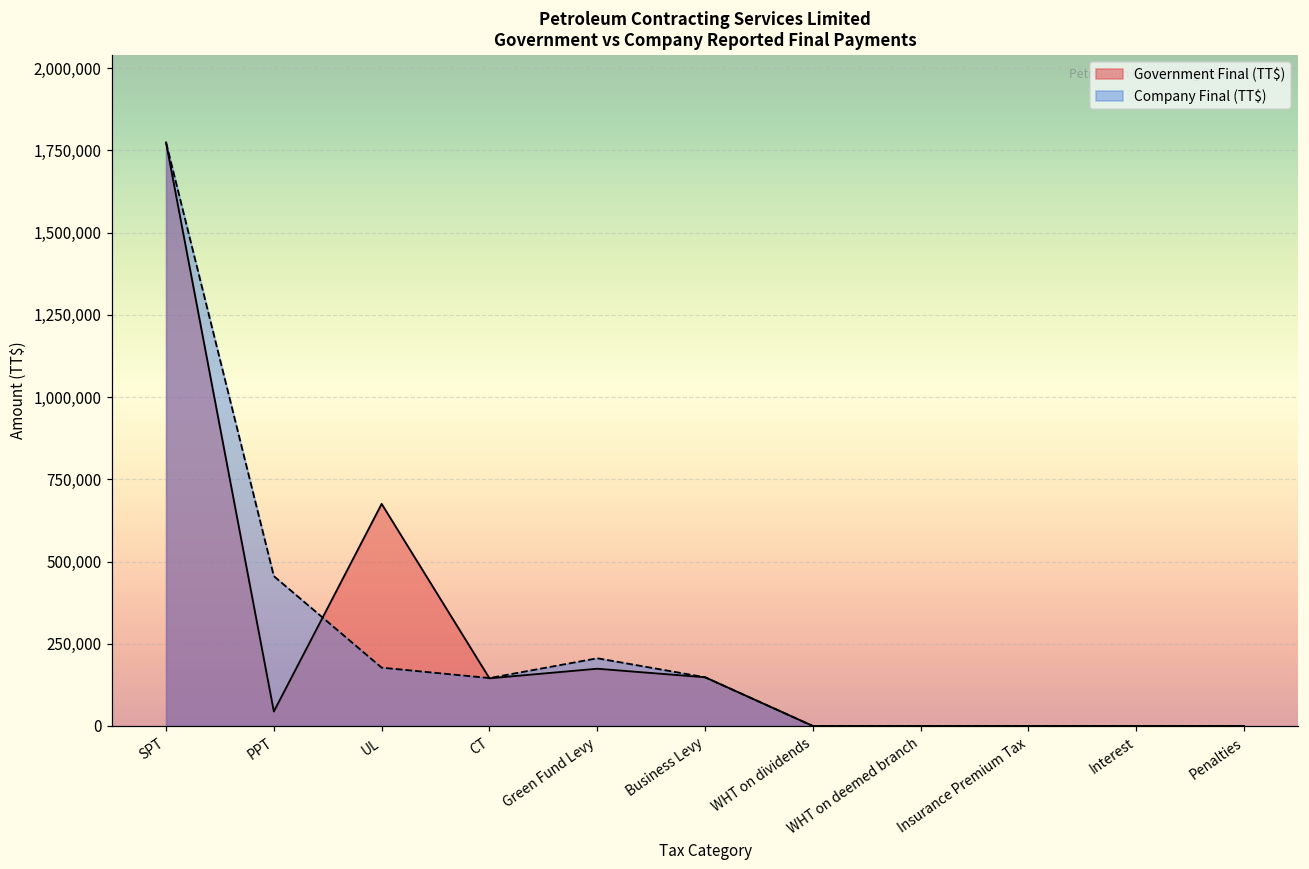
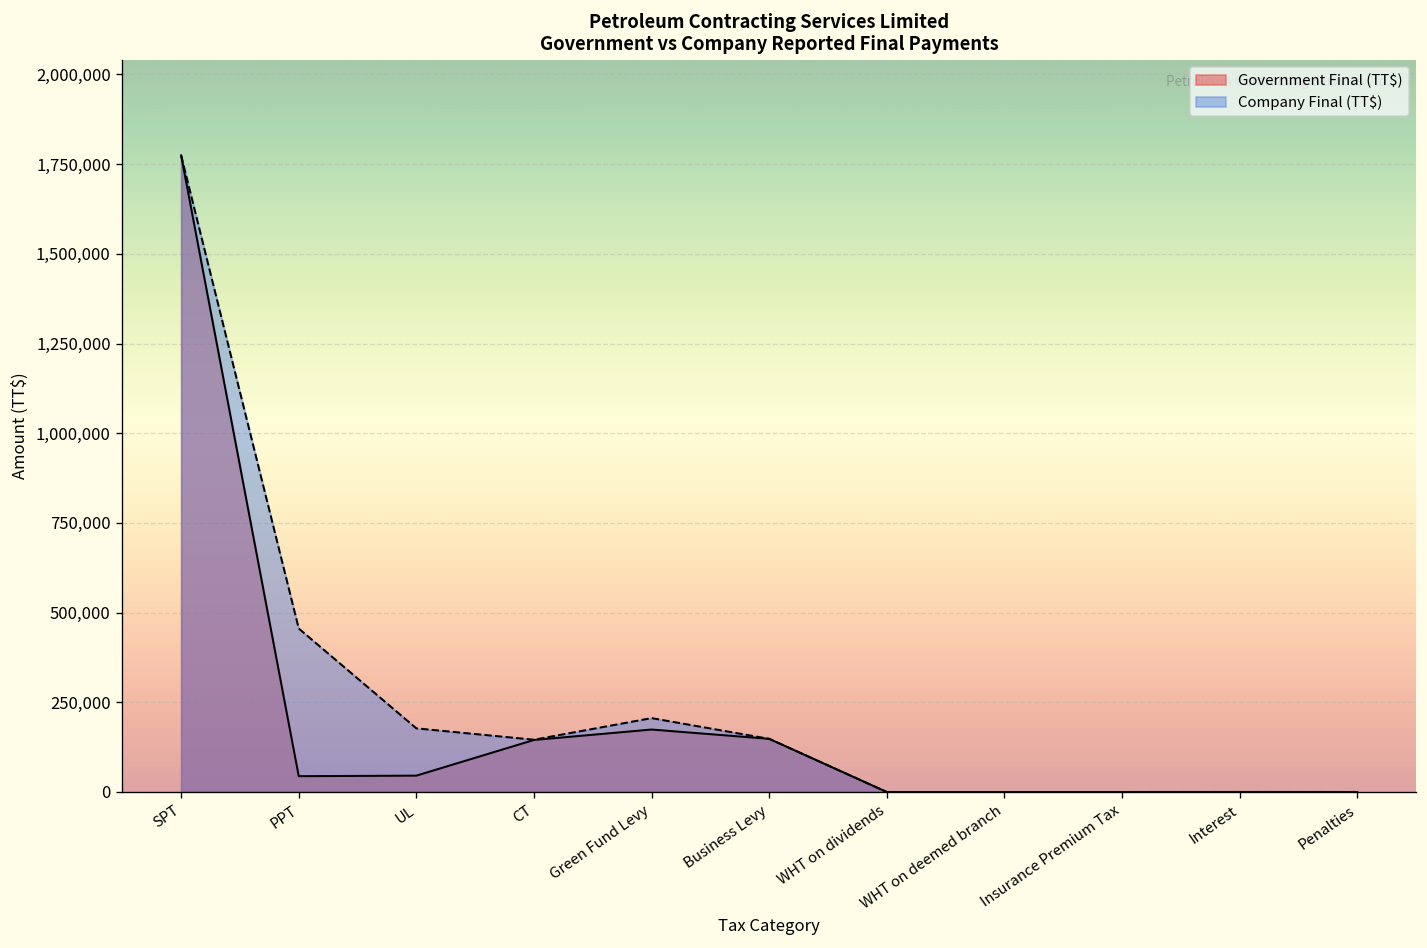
Government Final (TT$), UL: 680,000 -> 50,000
